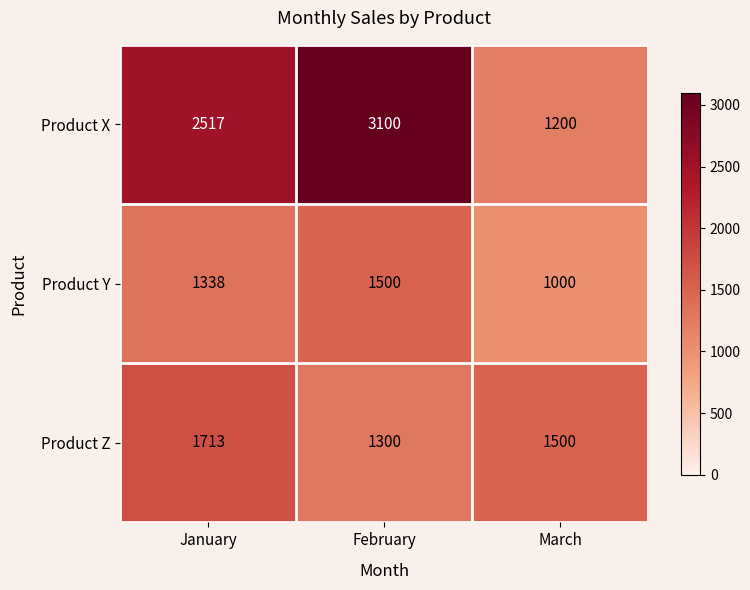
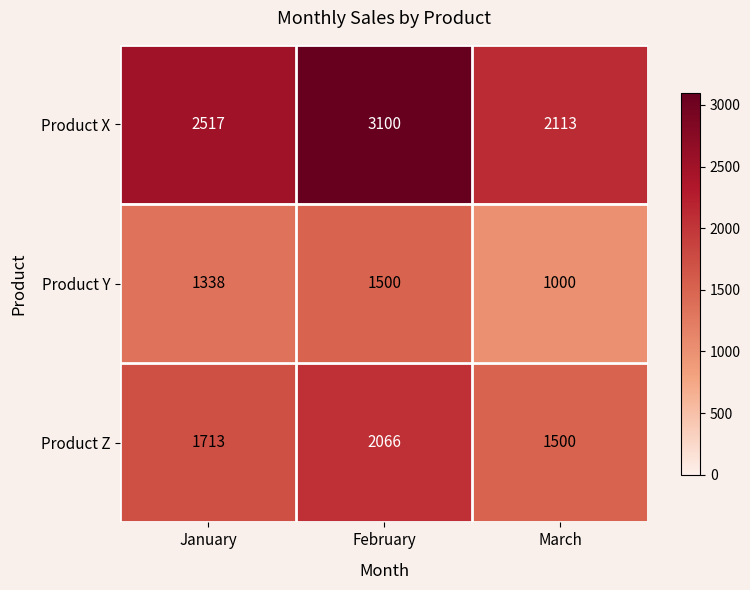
Product X, March: 1200 -> 2113
Product Z, February: 1300 -> 2066
